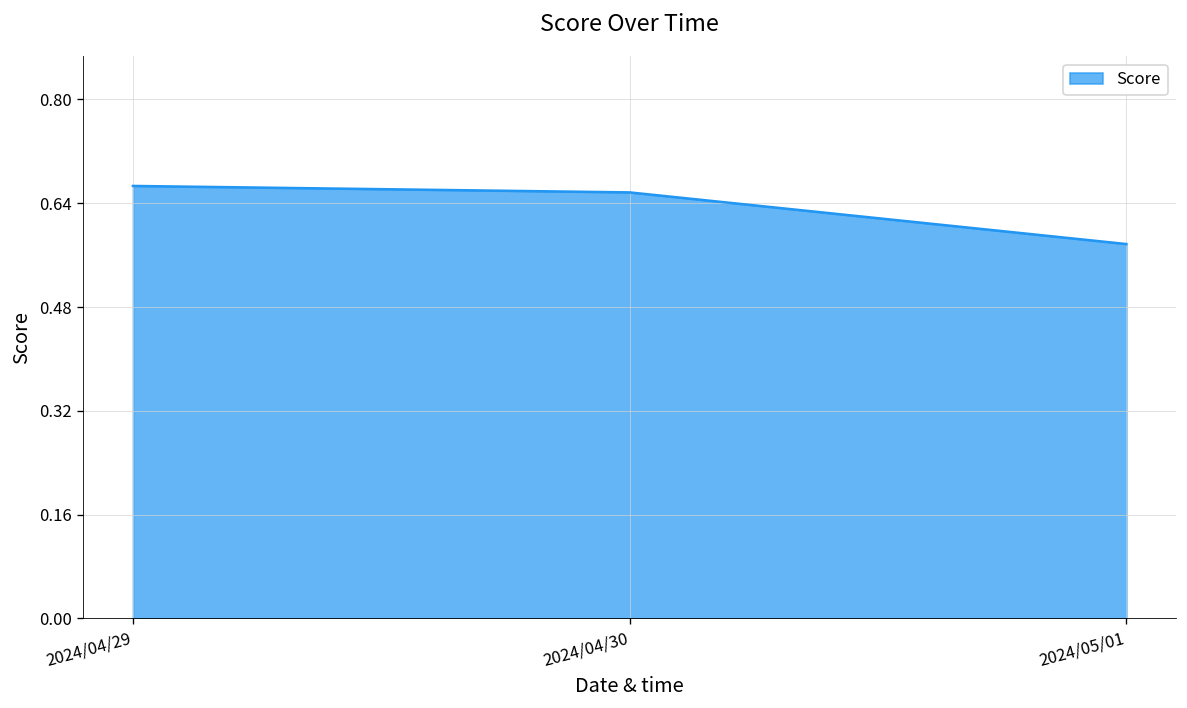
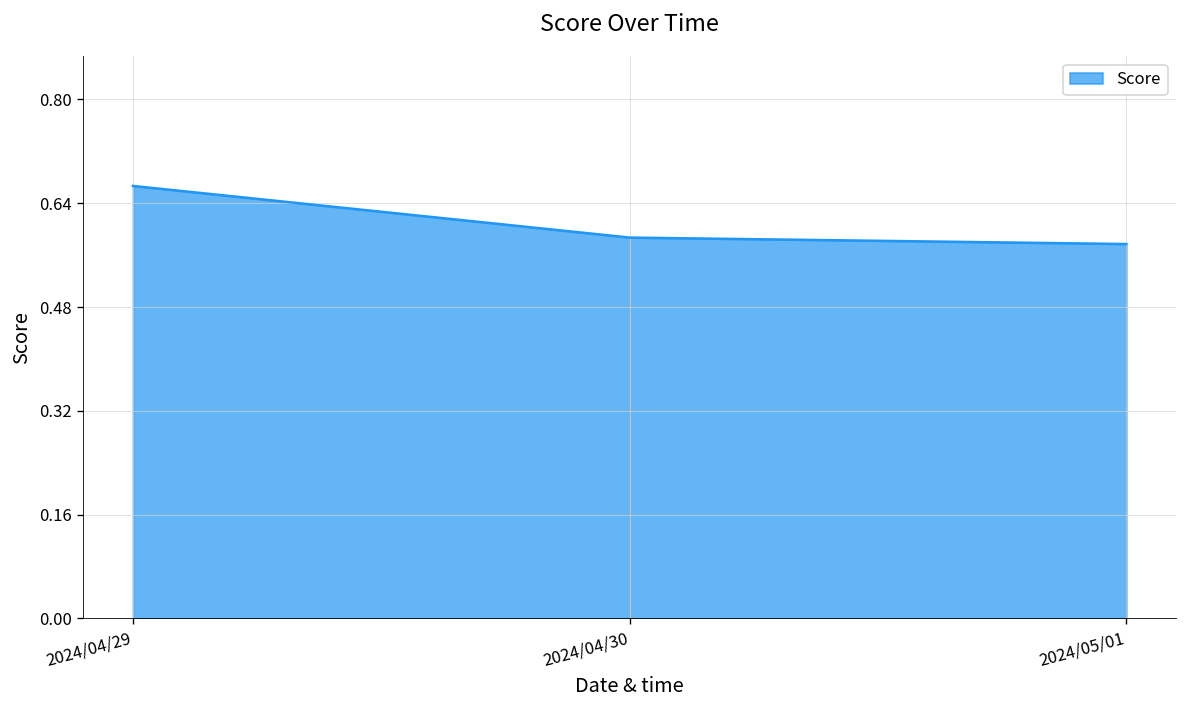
2024/04/30: 0.66 -> 0.59
